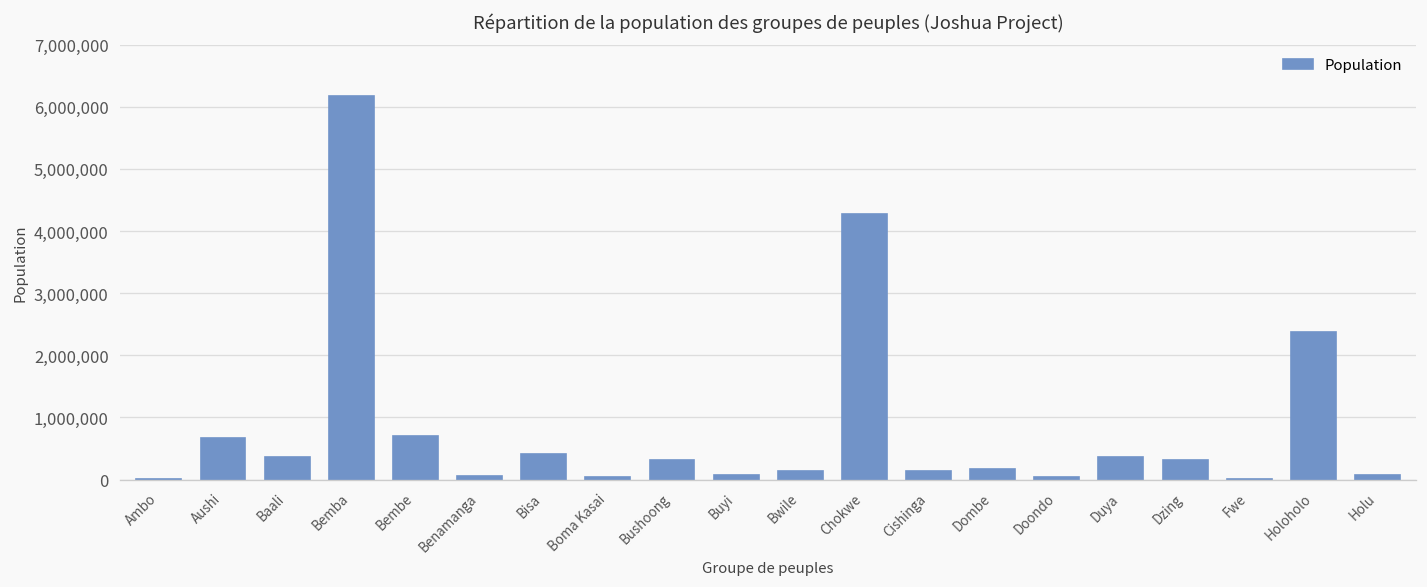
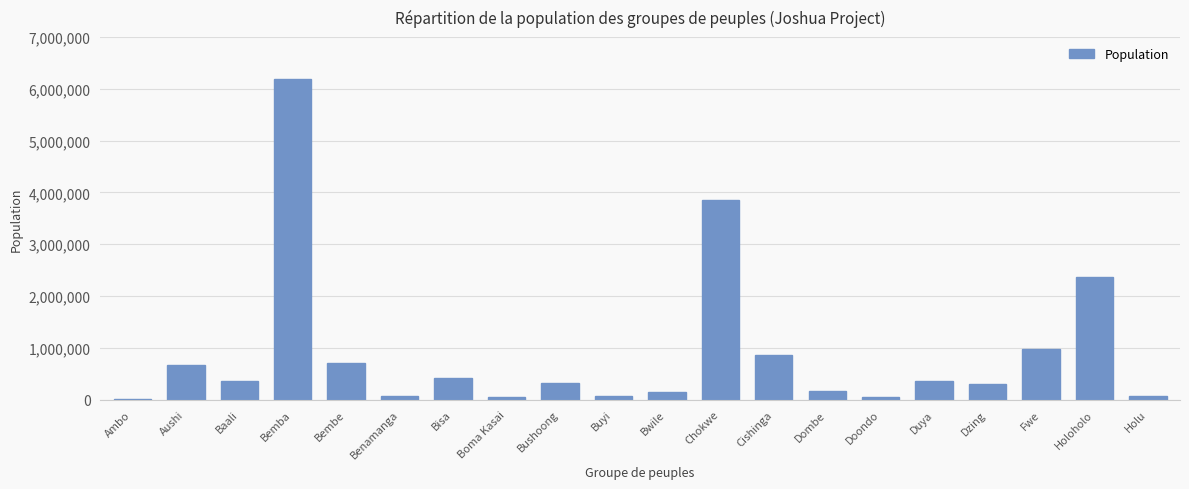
Chokwe: 4,300,000 -> 3,900,000
Cishinga: 100,000 -> 900,000
Fwe: 0 -> 1,000,000
